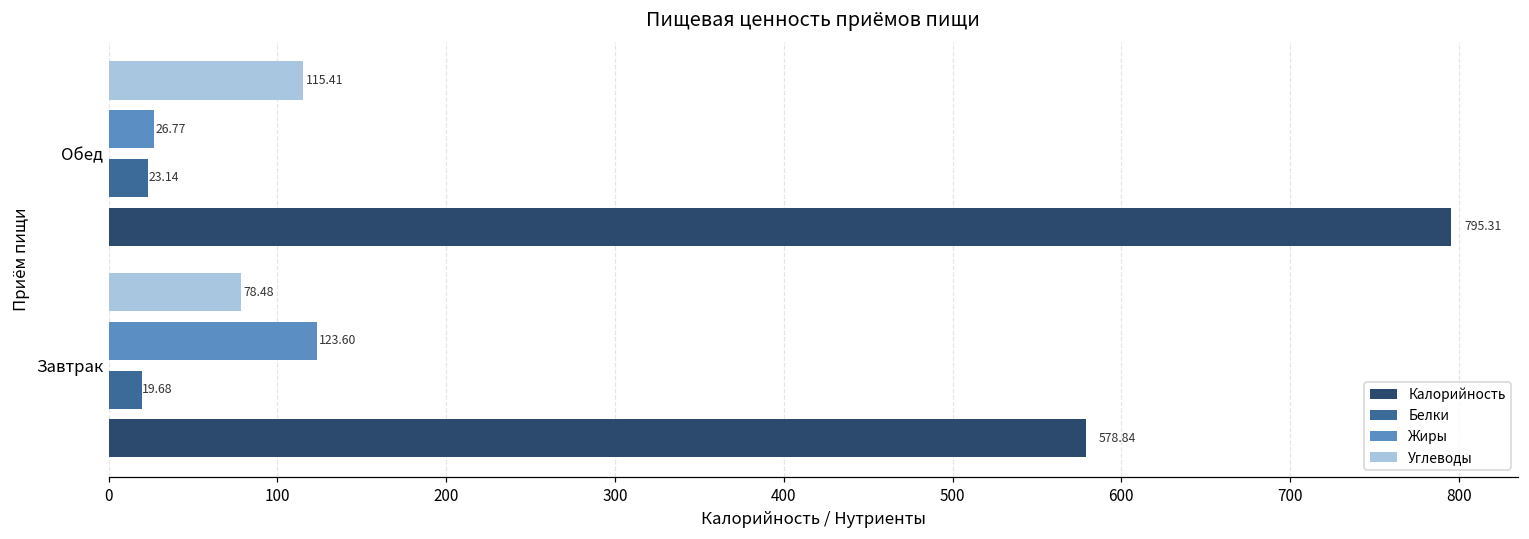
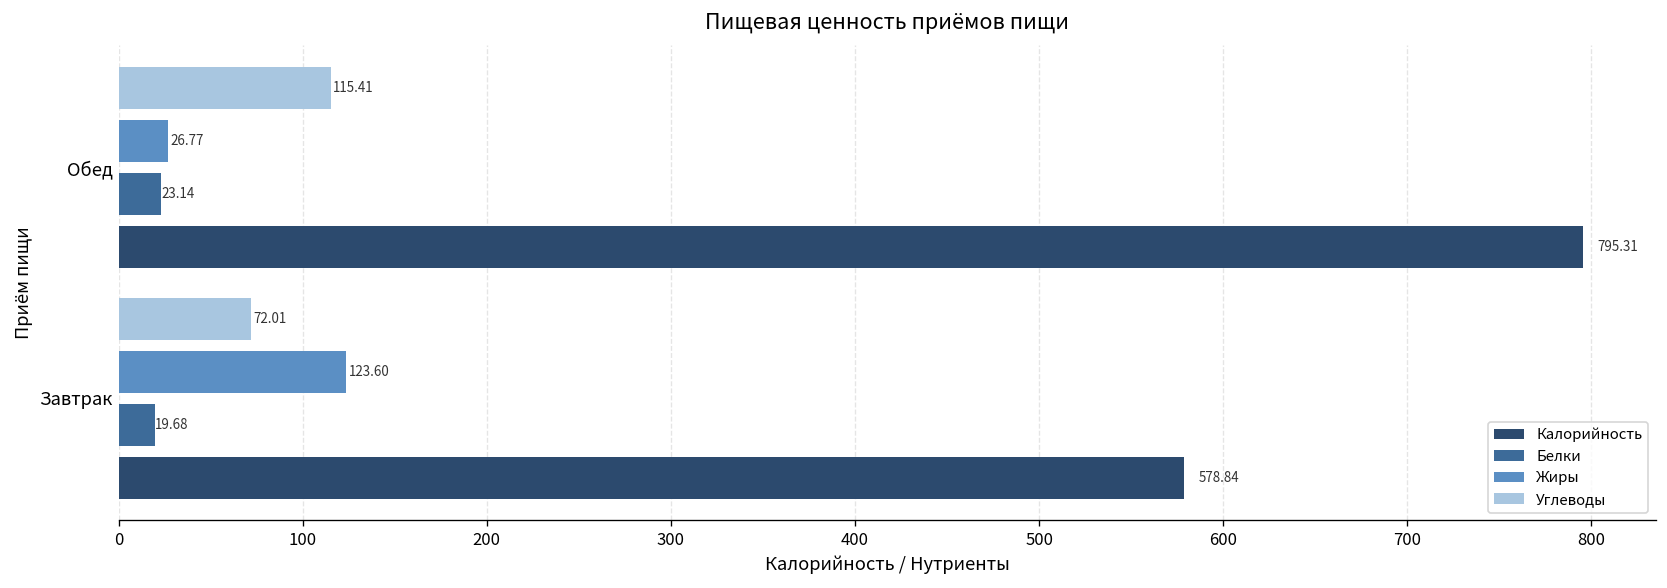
Углеводы, Завтрак: 78.48 -> 72.01
